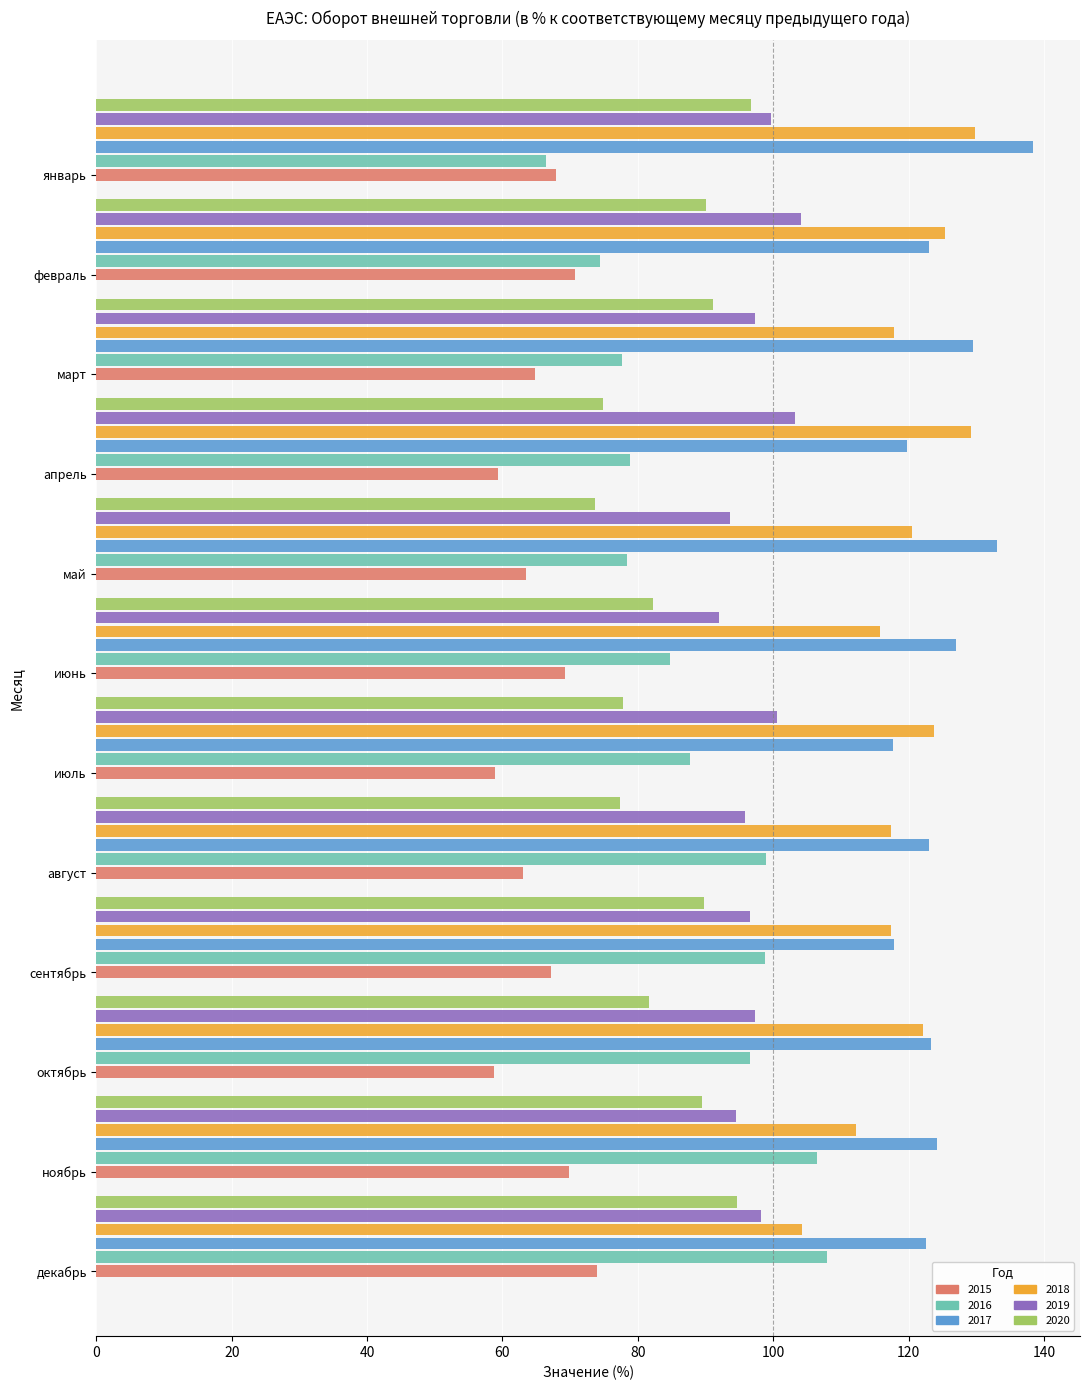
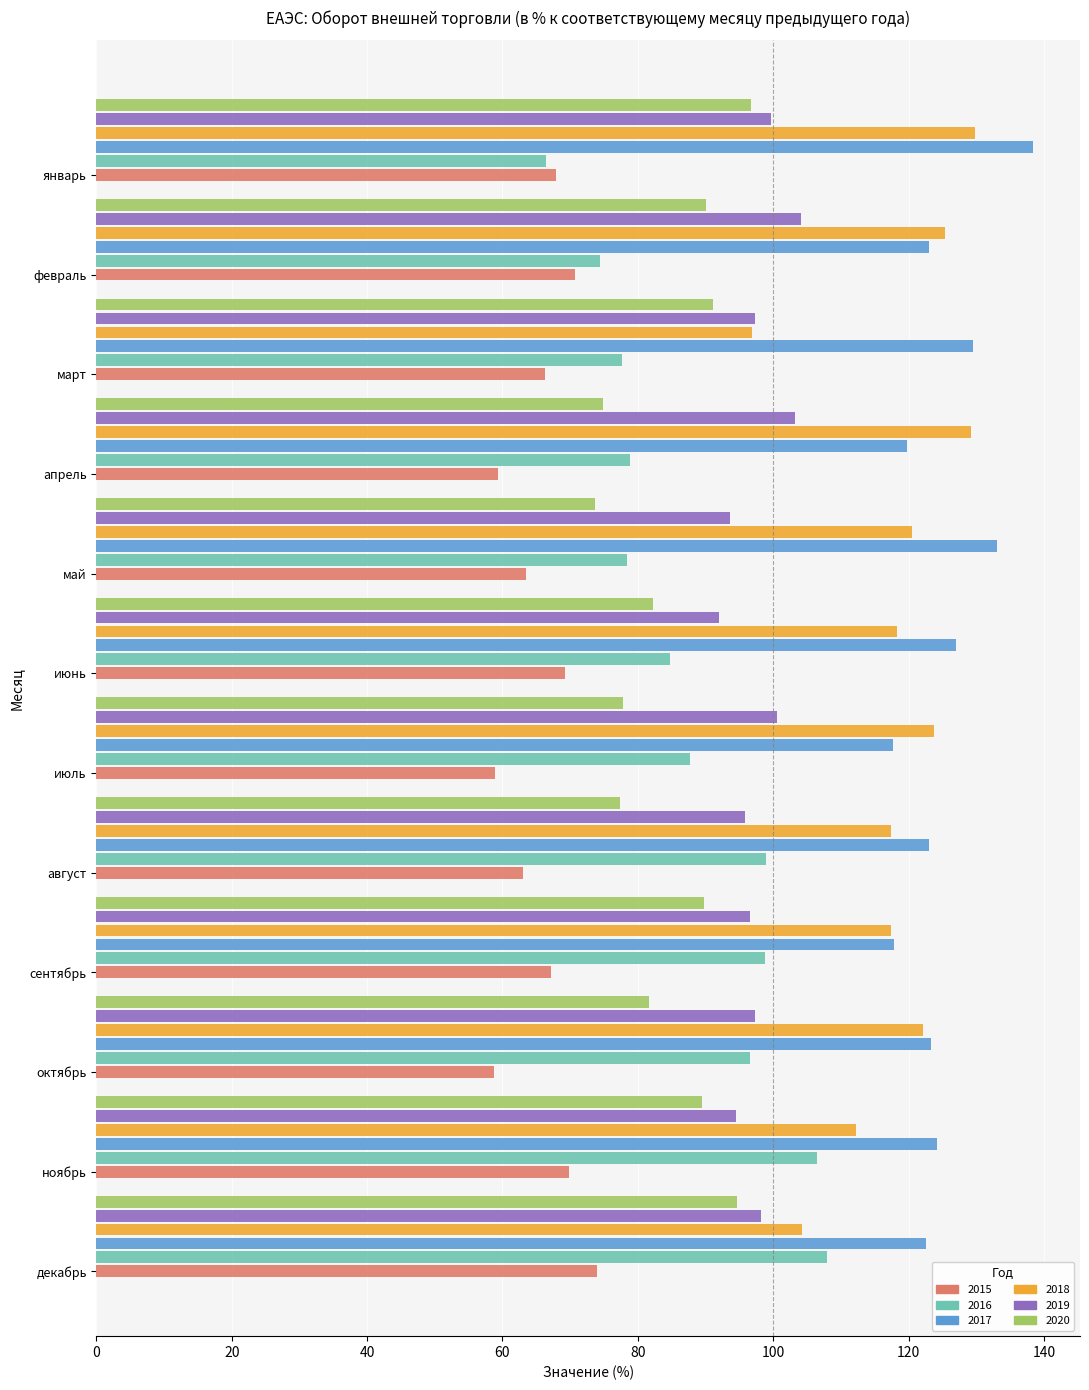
2018, март: 118 -> 97
2015, март: 65 -> 66
2018, июнь: 116 -> 118
